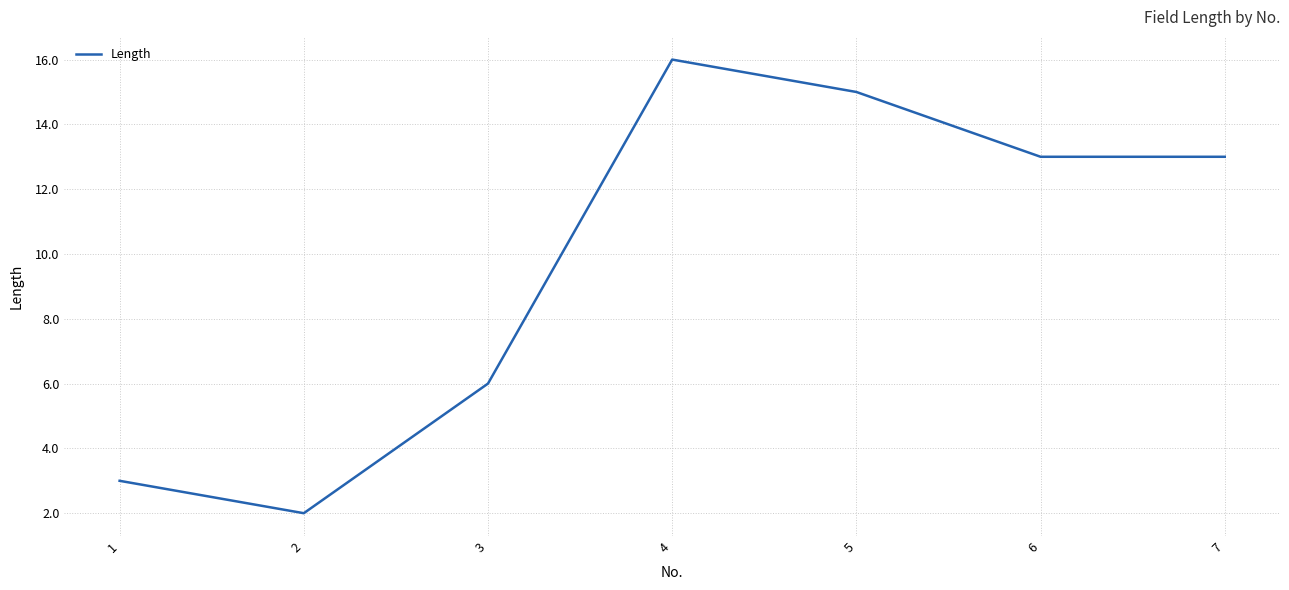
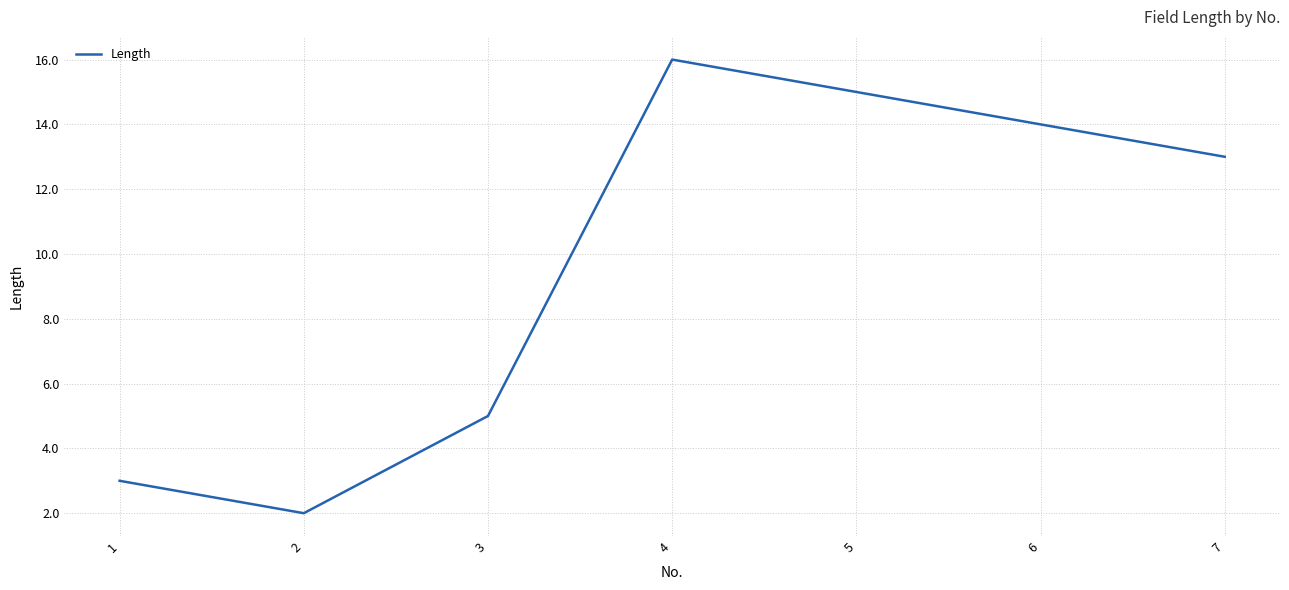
3: 6 -> 5
6: 13 -> 14
